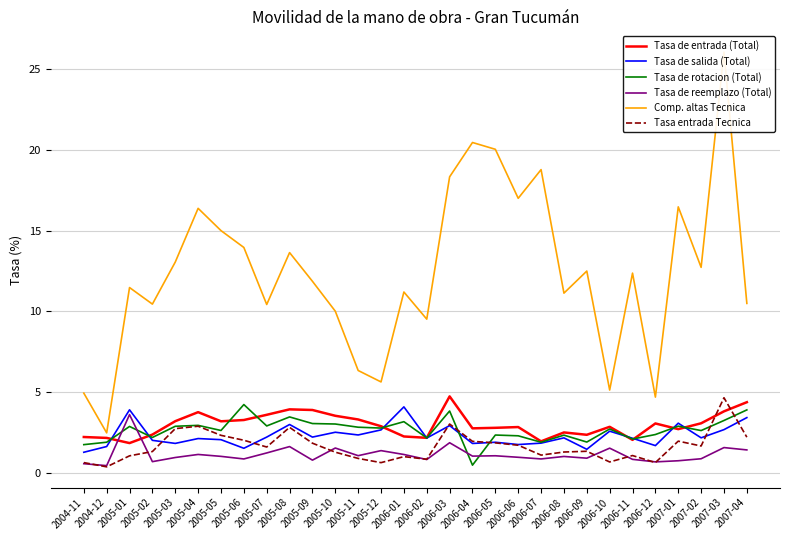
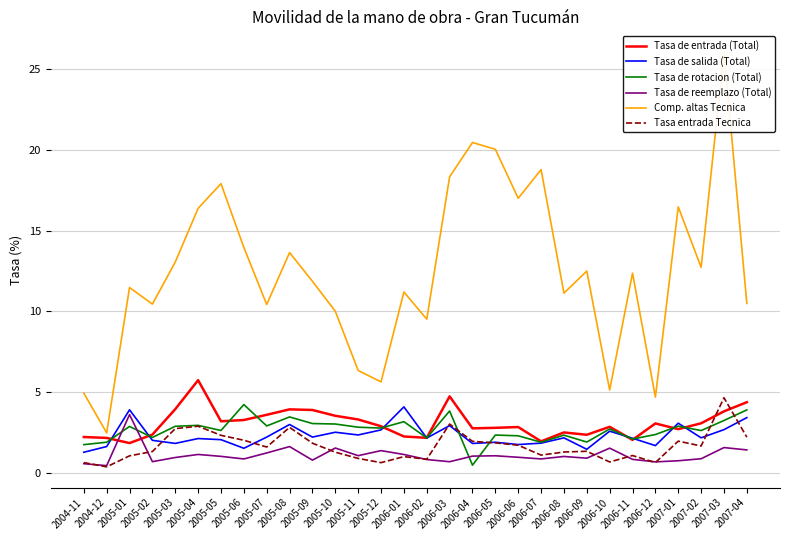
Tasa de entrada (Total), 2005-03: 3.2 -> 3.9
Tasa de entrada (Total), 2005-04: 3.8 -> 5.7
Comp. altas Tecnica, 2005-05: 15.0 -> 17.9
Tasa de reemplazo (Total), 2006-03: 1.9 -> 0.7
